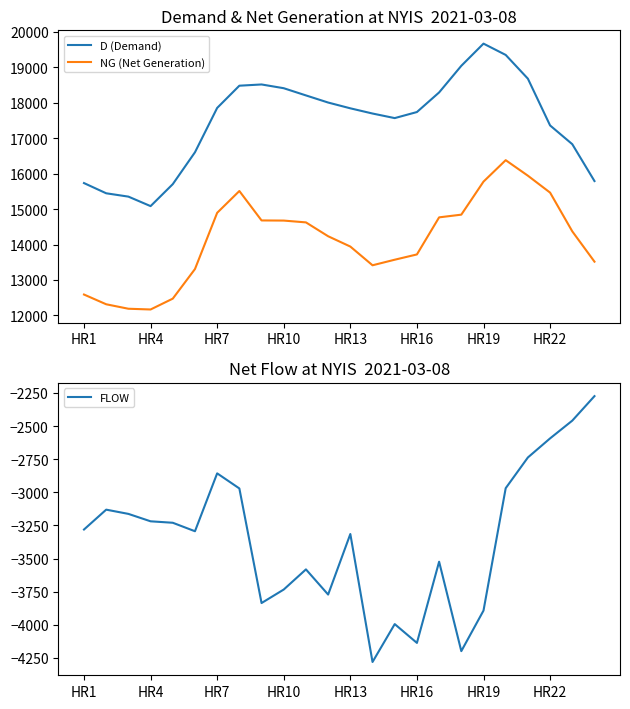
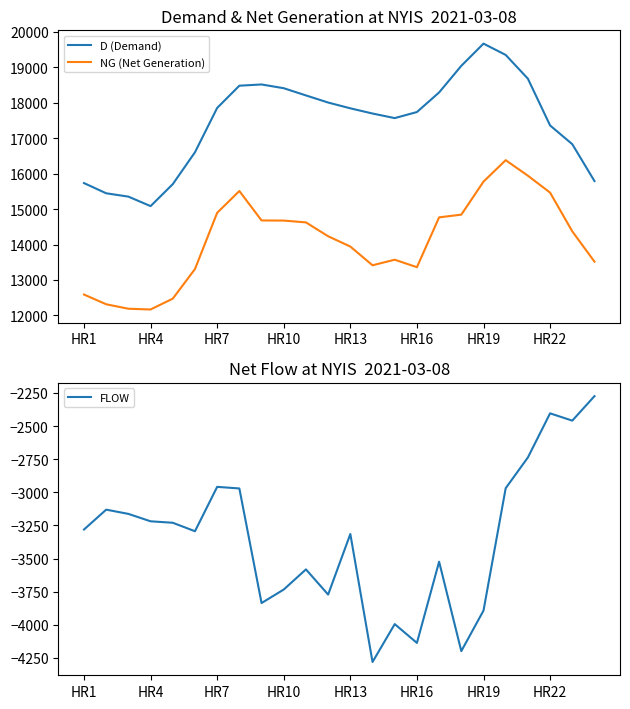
Demand & Net Generation at NYIS 2021-03-08, NG (Net Generation), HR16: 13700 -> 13400
Net Flow at NYIS 2021-03-08, HR7: -2860 -> -2960
Net Flow at NYIS 2021-03-08, HR22: -2590 -> -2400
